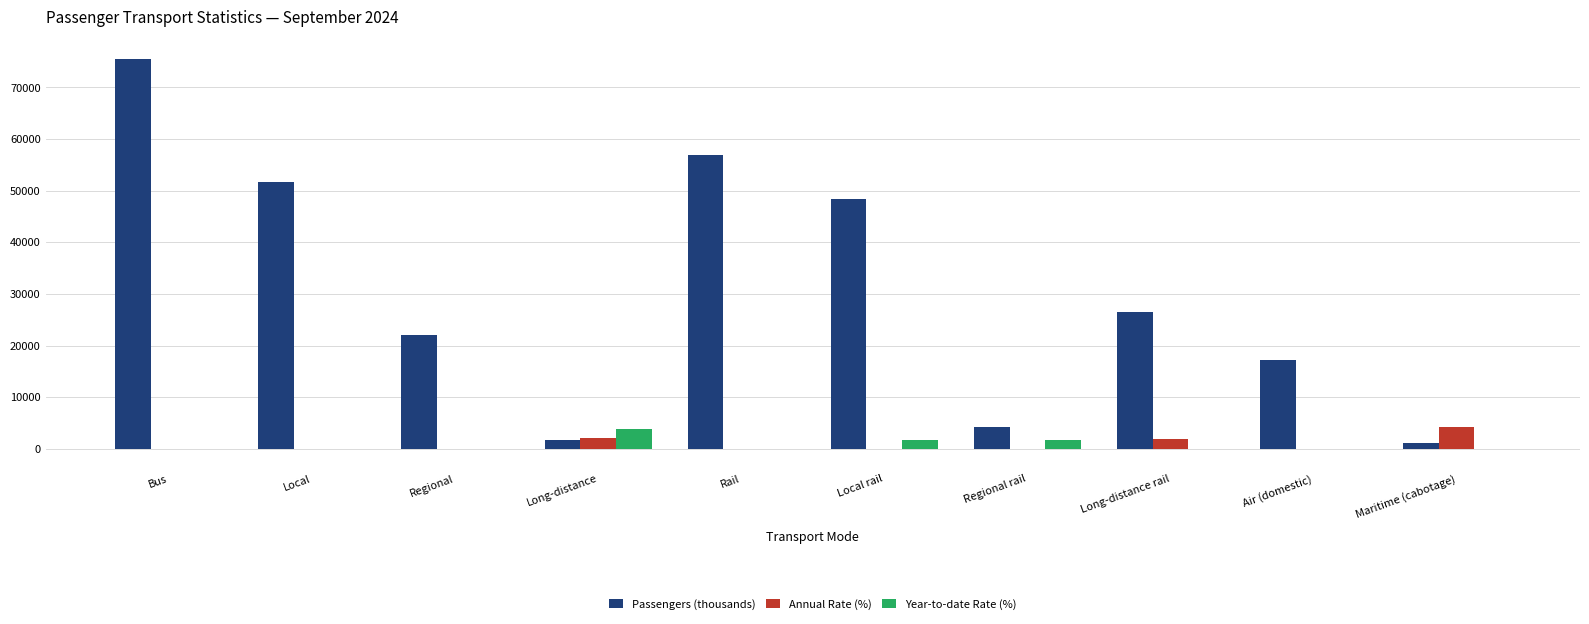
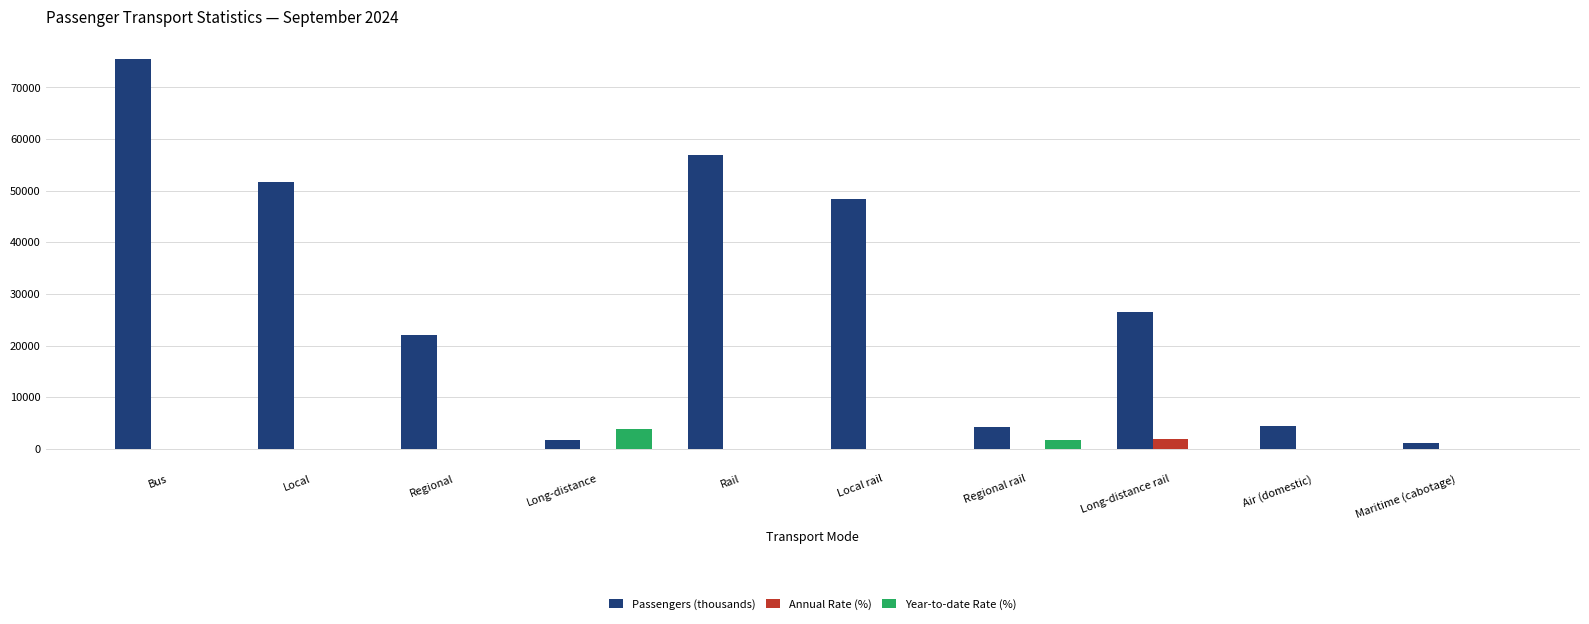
Annual Rate (%), Long-distance: 2000 -> 0
Year-to-date Rate (%), Local rail: 2000 -> 0
Passengers (thousands), Air (domestic): 17000 -> 4000
Annual Rate (%), Maritime (cabotage): 4000 -> 0
